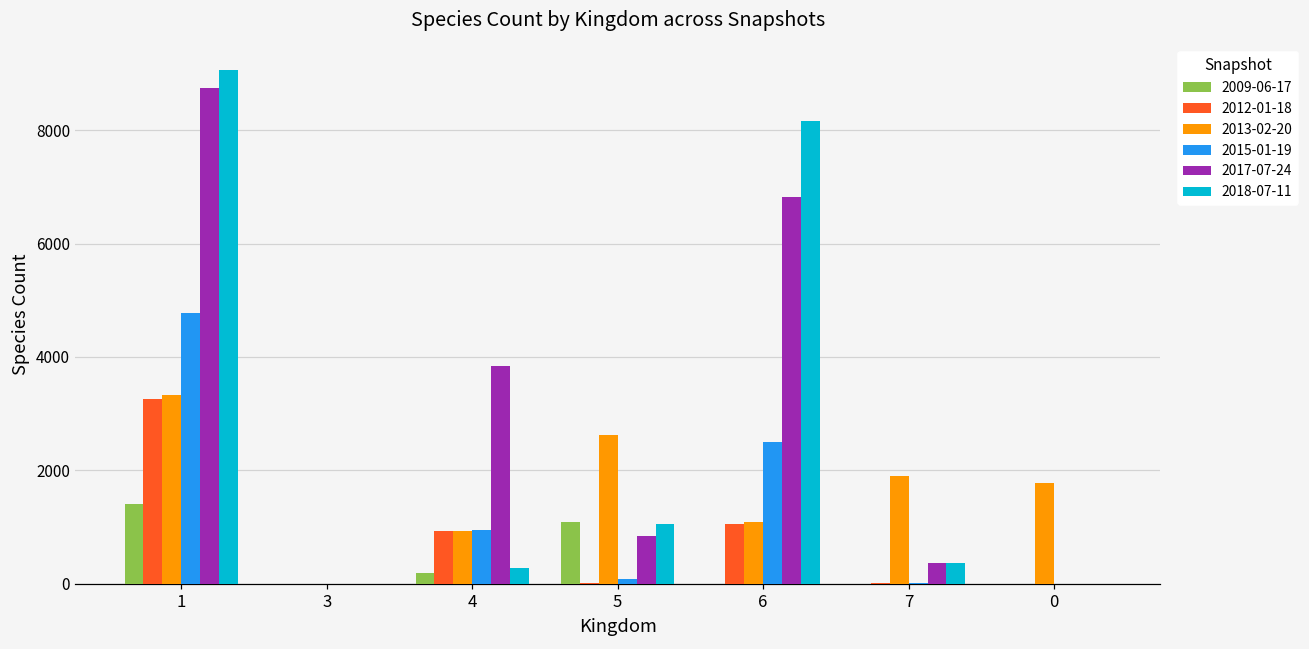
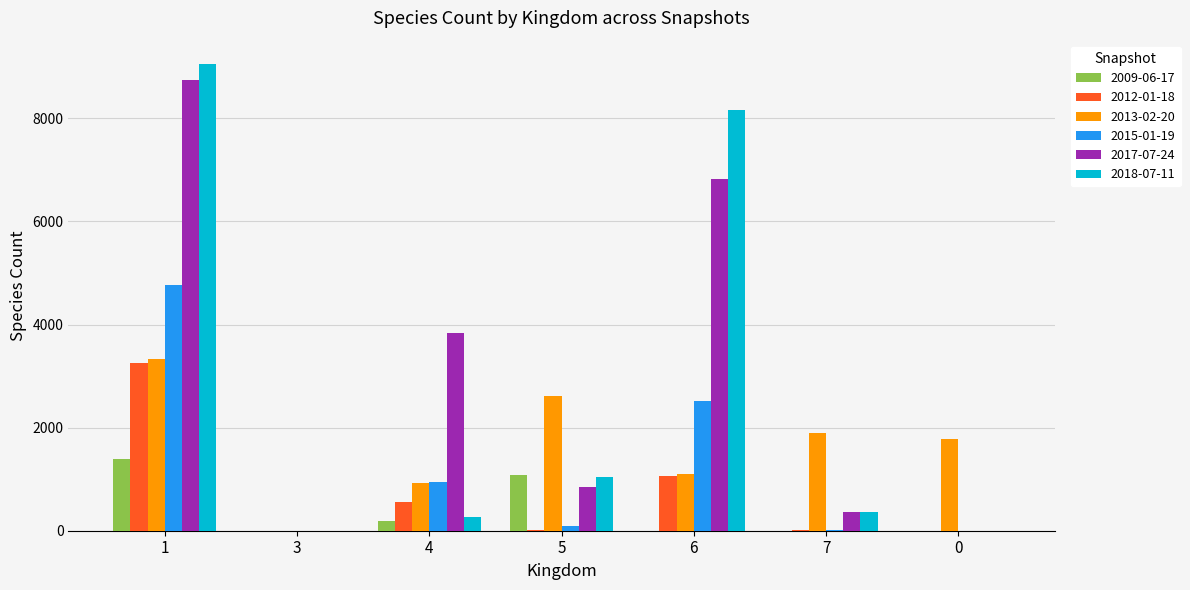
2012-01-18, 4: 900 -> 500
